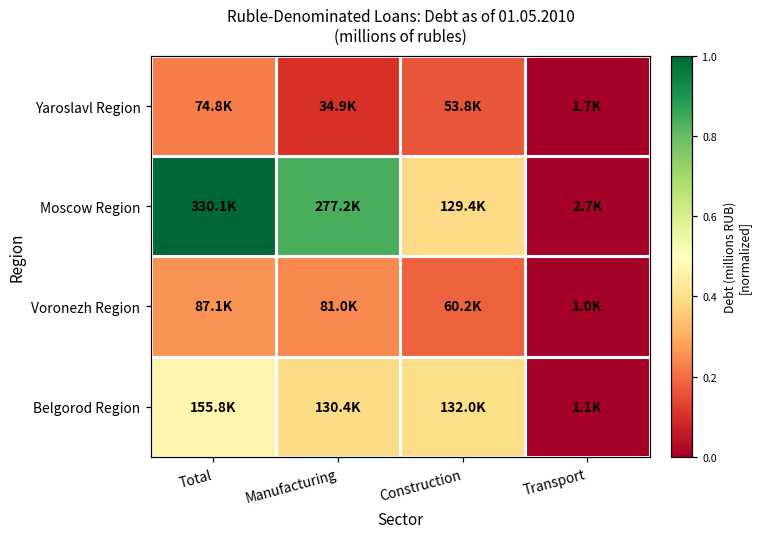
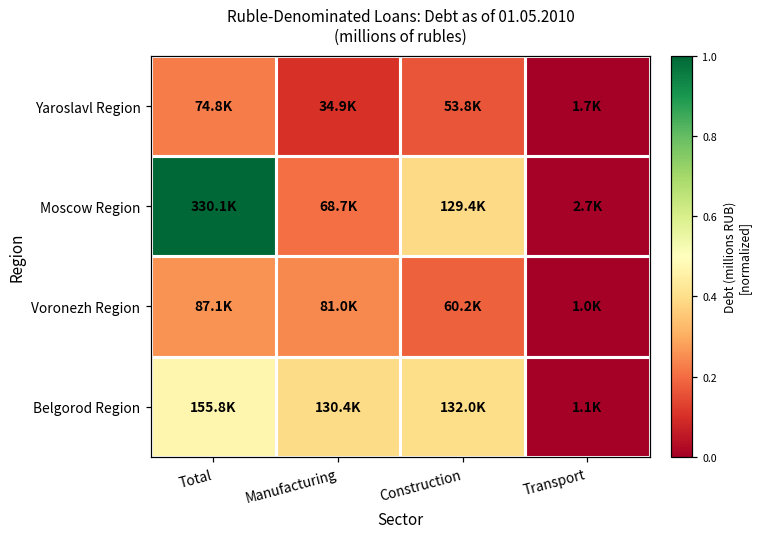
Moscow Region, Manufacturing: 277.2K -> 68.7K
